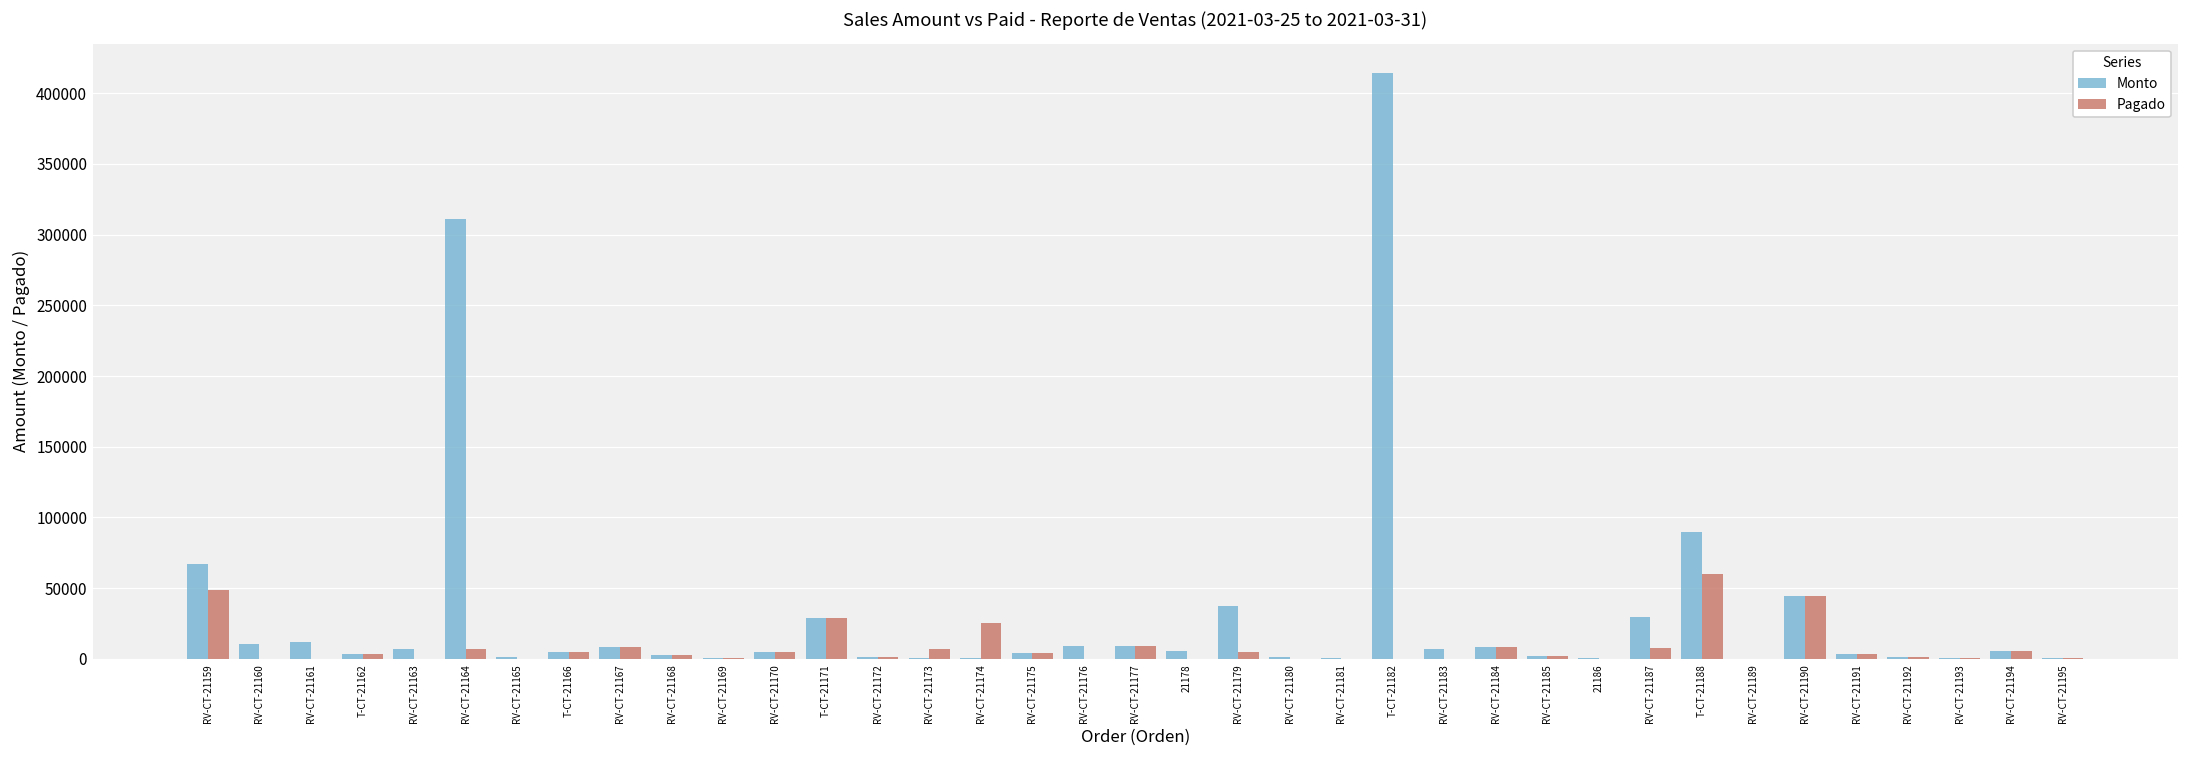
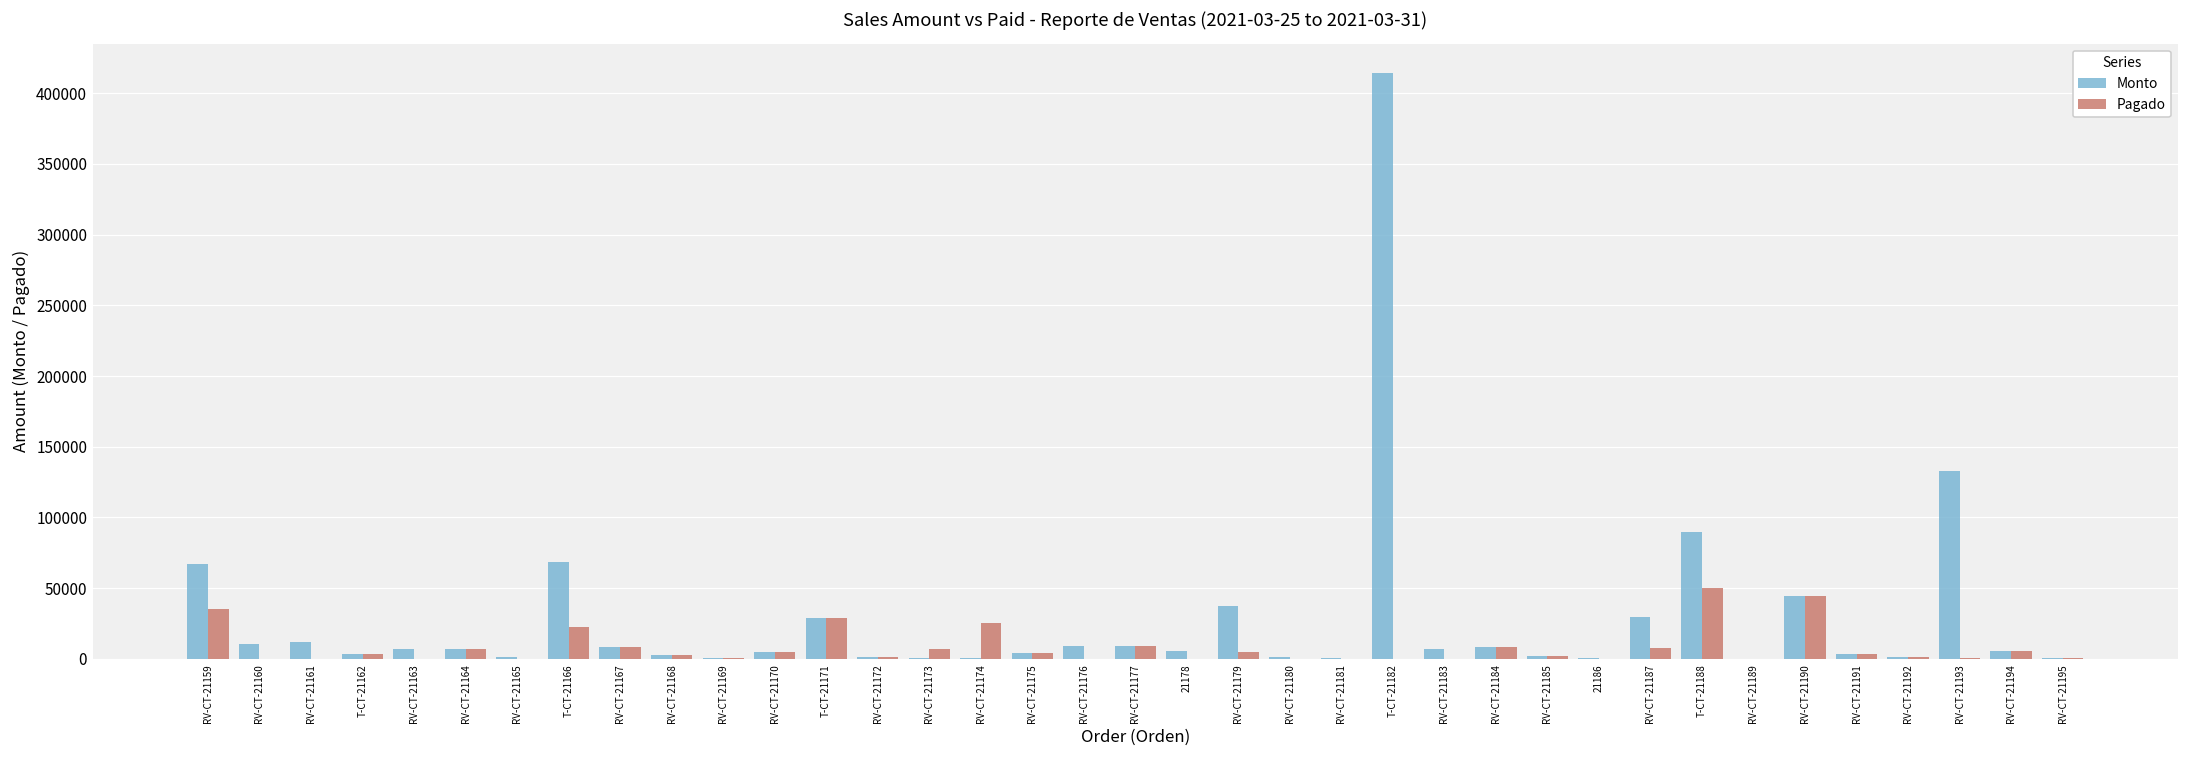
Pagado, RV-CT-21159: 49000 -> 36000
Monto, RV-CT-21164: 311000 -> 7000
Monto, T-CT-21166: 5000 -> 69000
Pagado, T-CT-21166: 5000 -> 22000
Pagado, T-CT-21188: 60000 -> 50000
Monto, RV-CT-21193: 1000 -> 133000
